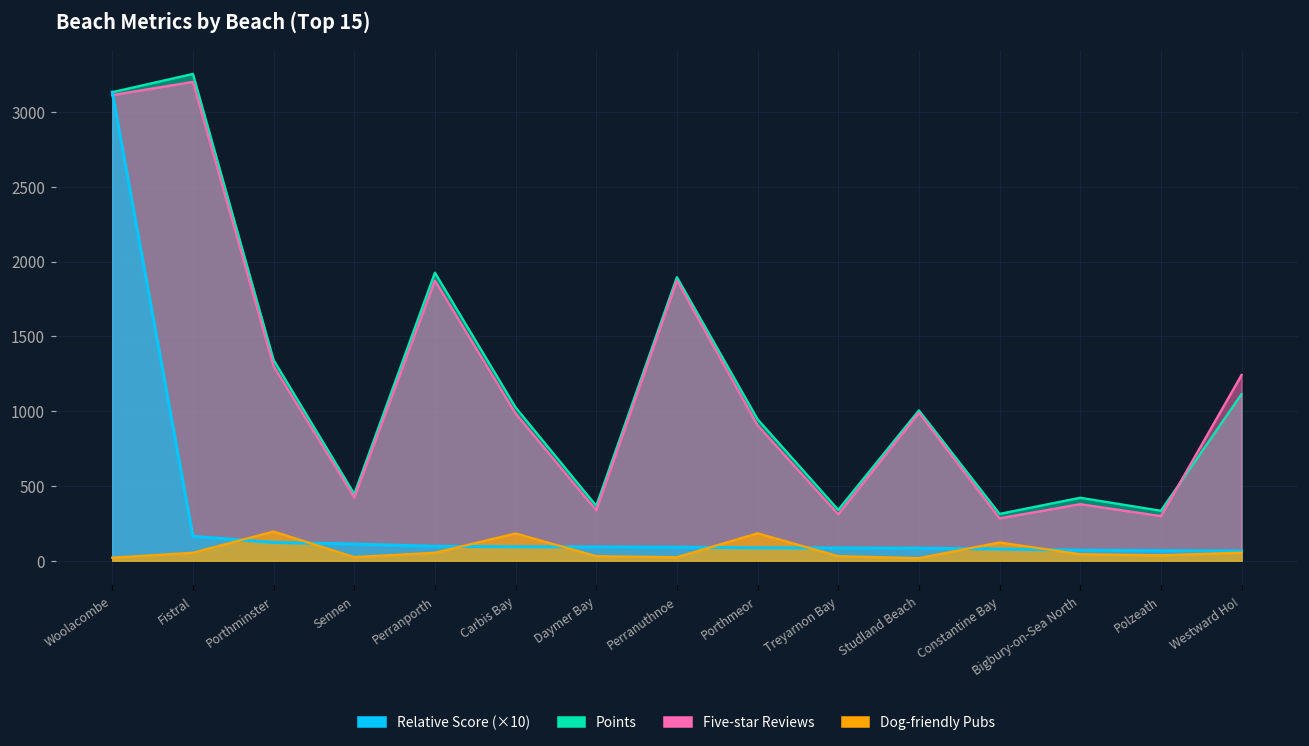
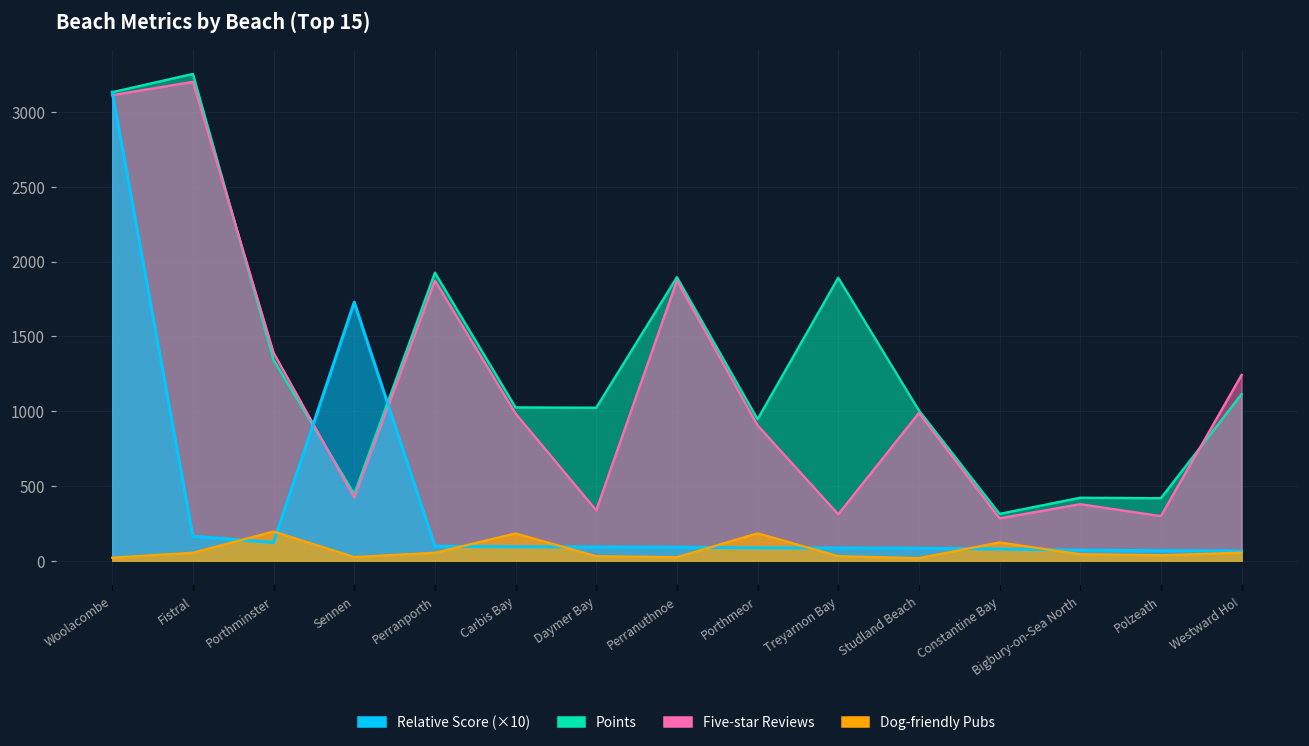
Five-star Reviews, Porthminster: 1300 -> 1390
Relative Score (×10), Sennen: 110 -> 1730
Points, Daymer Bay: 370 -> 1020
Points, Treyarnon Bay: 340 -> 1890
Points, Polzeath: 330 -> 420
